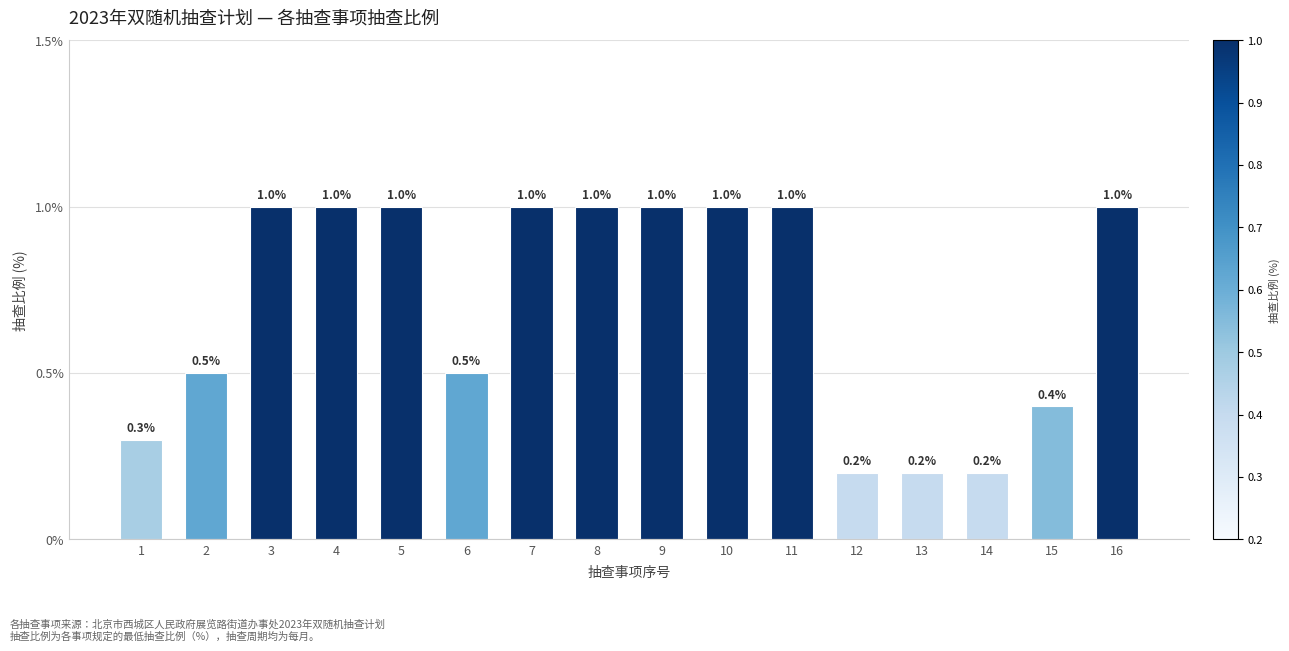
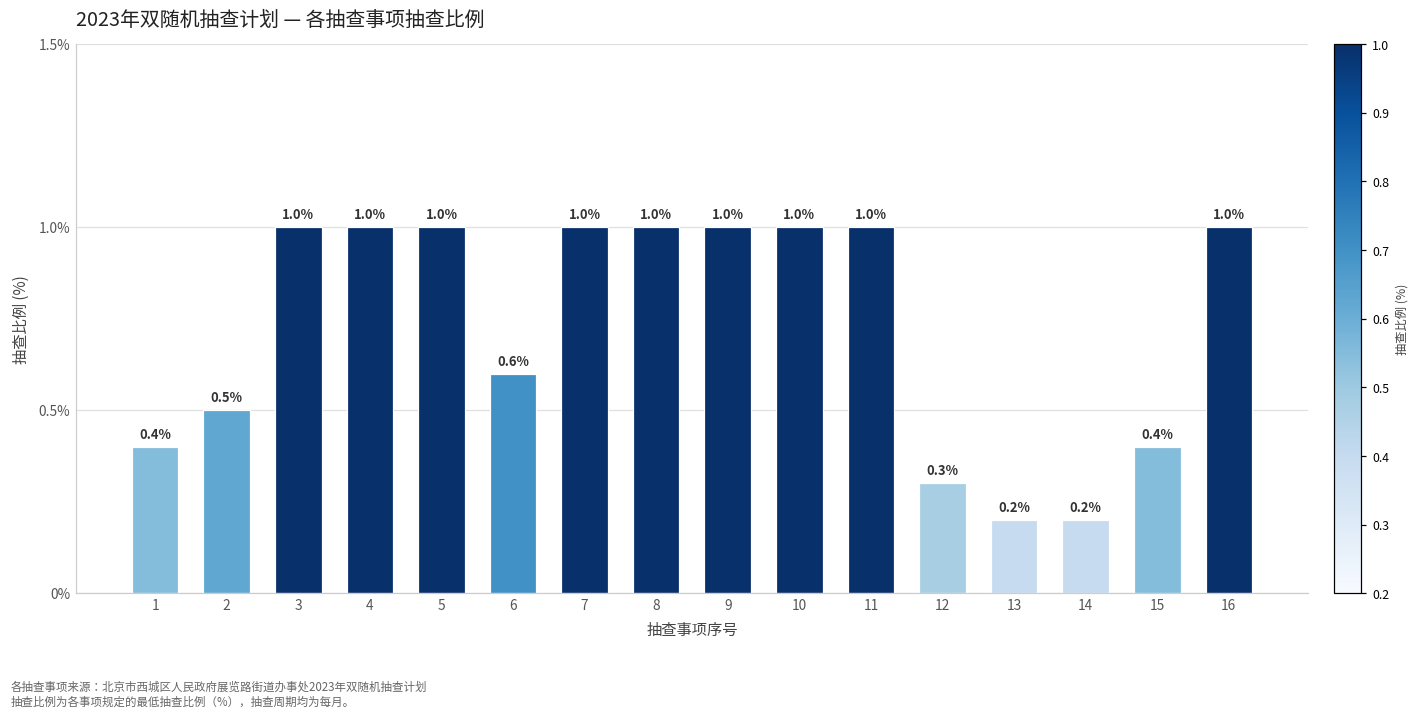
1: 0.3% -> 0.4%
6: 0.5% -> 0.6%
12: 0.2% -> 0.3%
